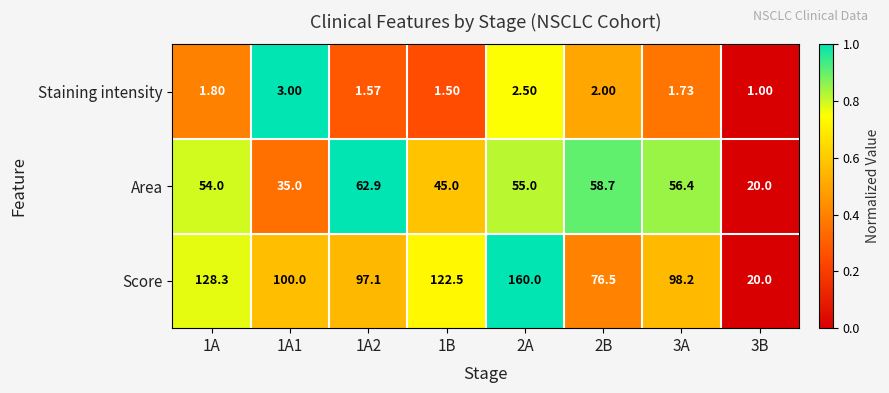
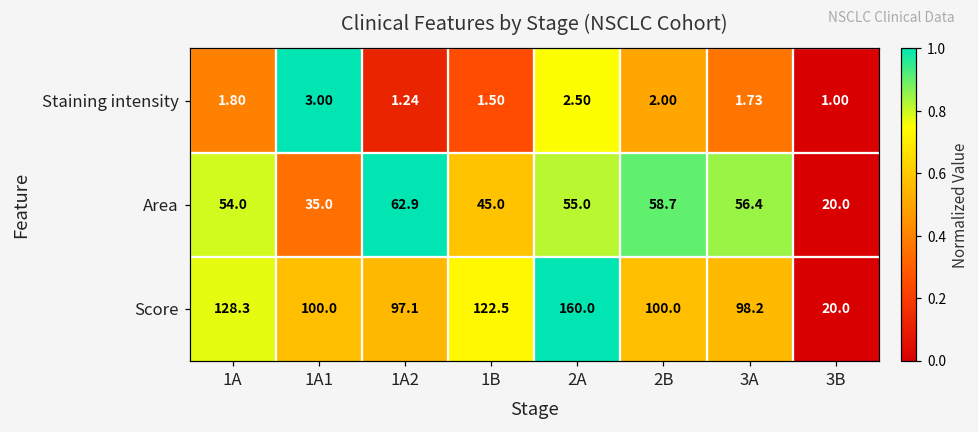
Staining intensity, 1A2: 1.57 -> 1.24
Score, 2B: 76.5 -> 100.0
